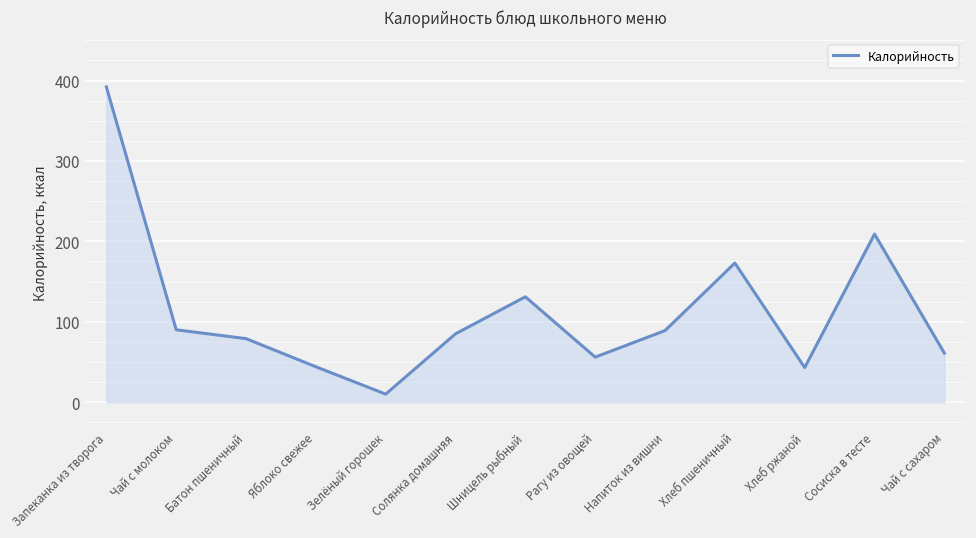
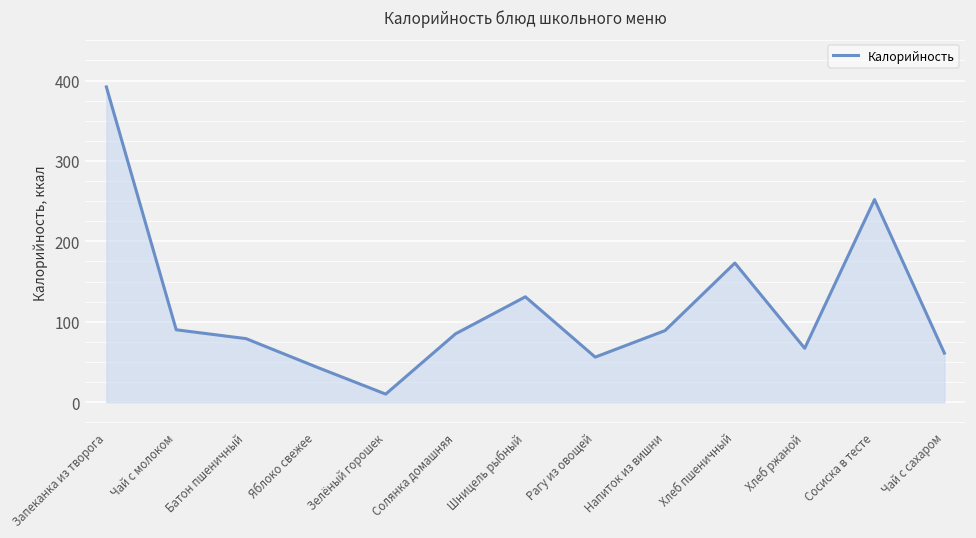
Хлеб ржаной: 40 -> 70
Сосиска в тесте: 210 -> 250
